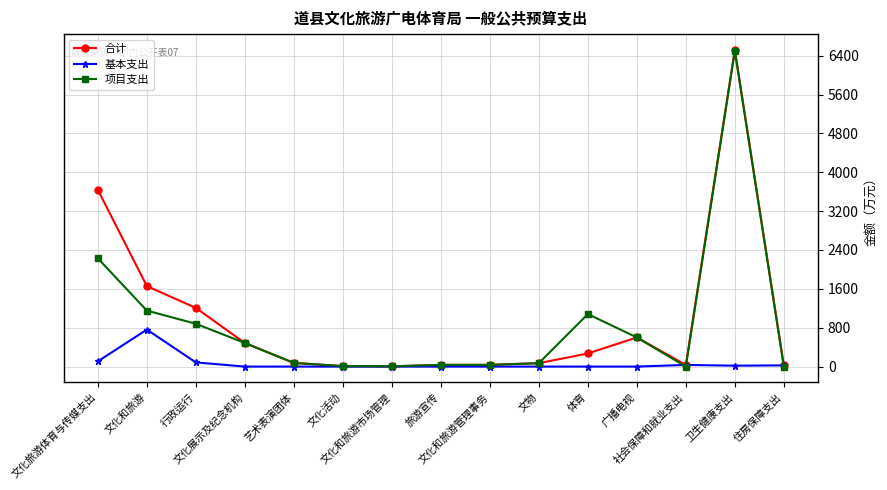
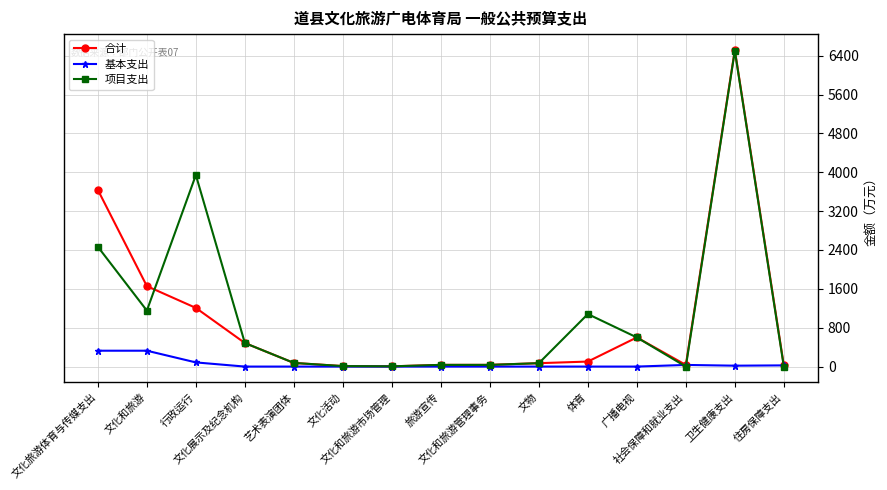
基本支出, 文化旅游体育与传媒支出: 100 -> 300
项目支出, 文化旅游体育与传媒支出: 2200 -> 2500
基本支出, 文化和旅游: 800 -> 300
项目支出, 行政运行: 900 -> 3900
合计, 体育: 300 -> 100
